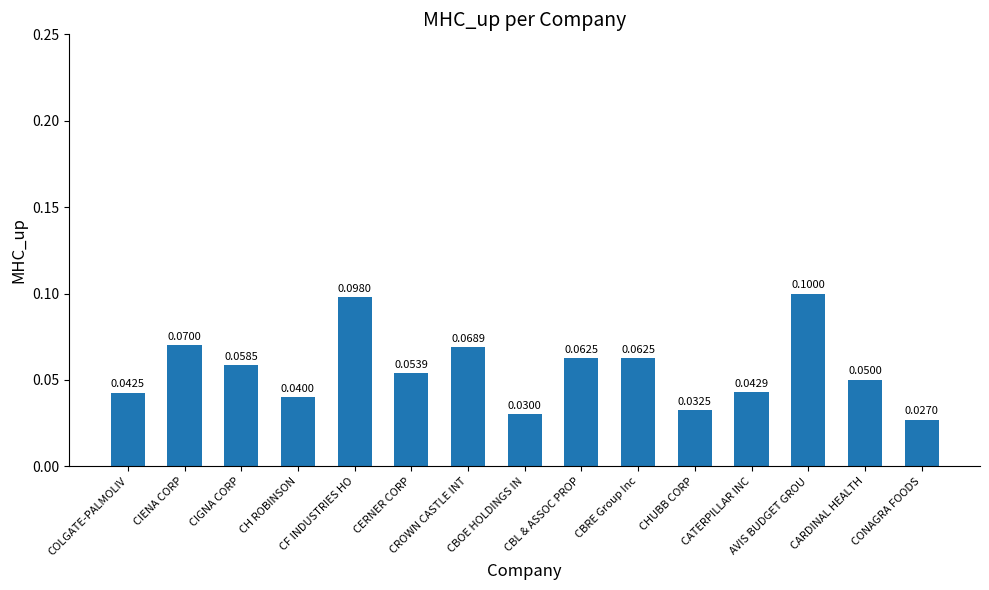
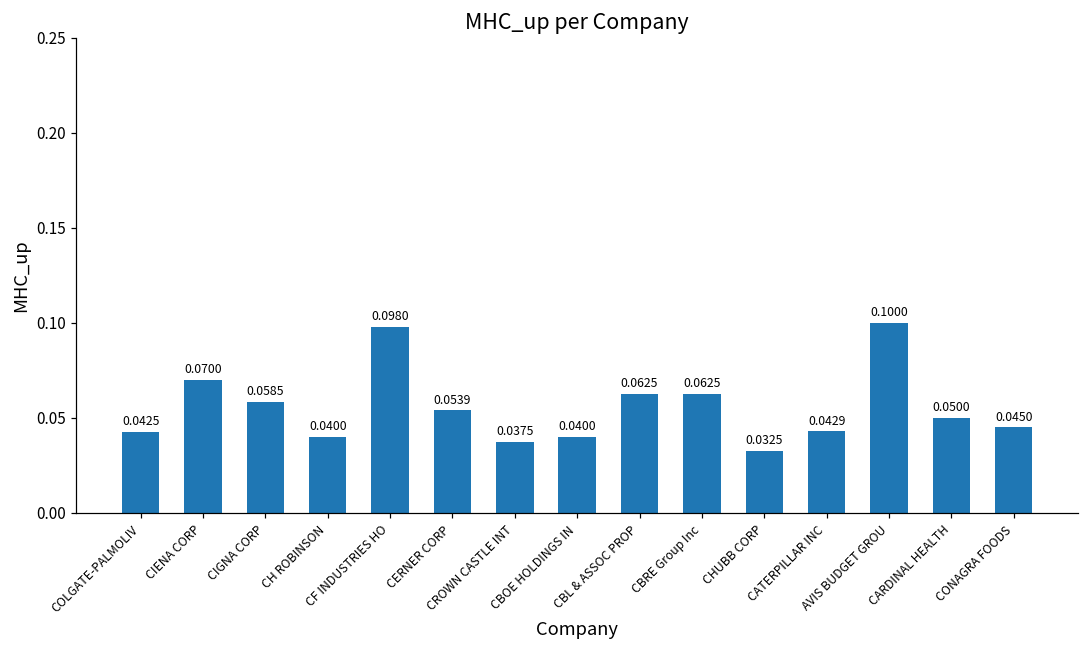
CROWN CASTLE INT: 0.0689 -> 0.0375
CBOE HOLDINGS IN: 0.0300 -> 0.0400
CONAGRA FOODS: 0.0270 -> 0.0450
